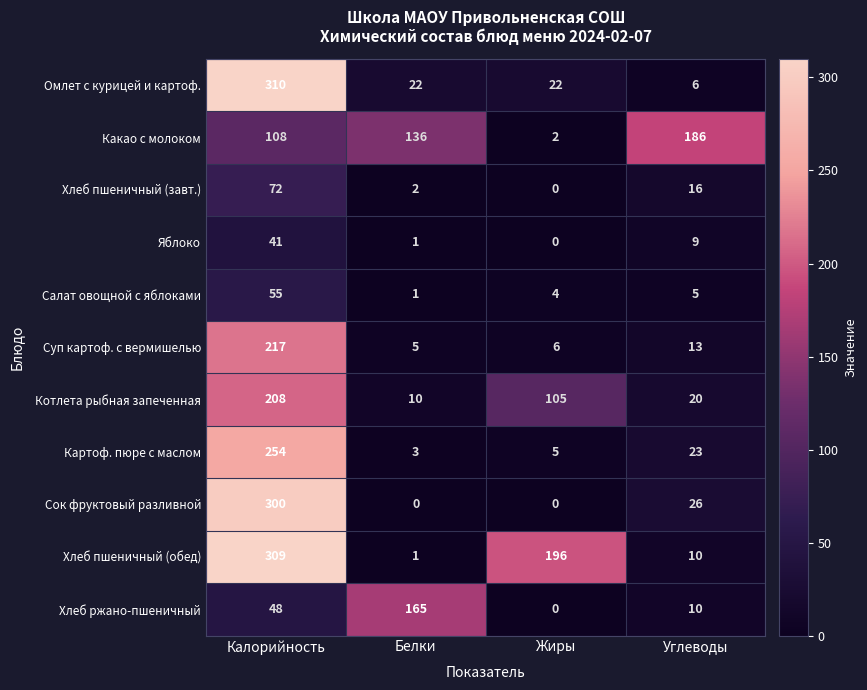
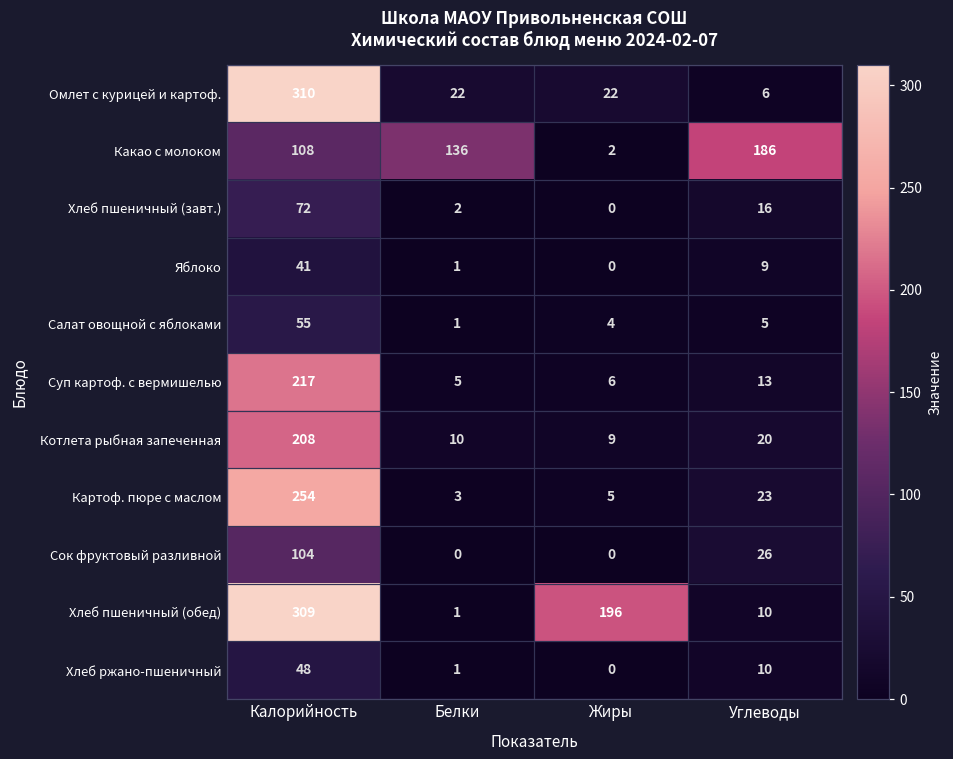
Котлета рыбная запеченная, Жиры: 105 -> 9
Сок фруктовый разливной, Калорийность: 300 -> 104
Хлеб ржано-пшеничный, Белки: 165 -> 1
